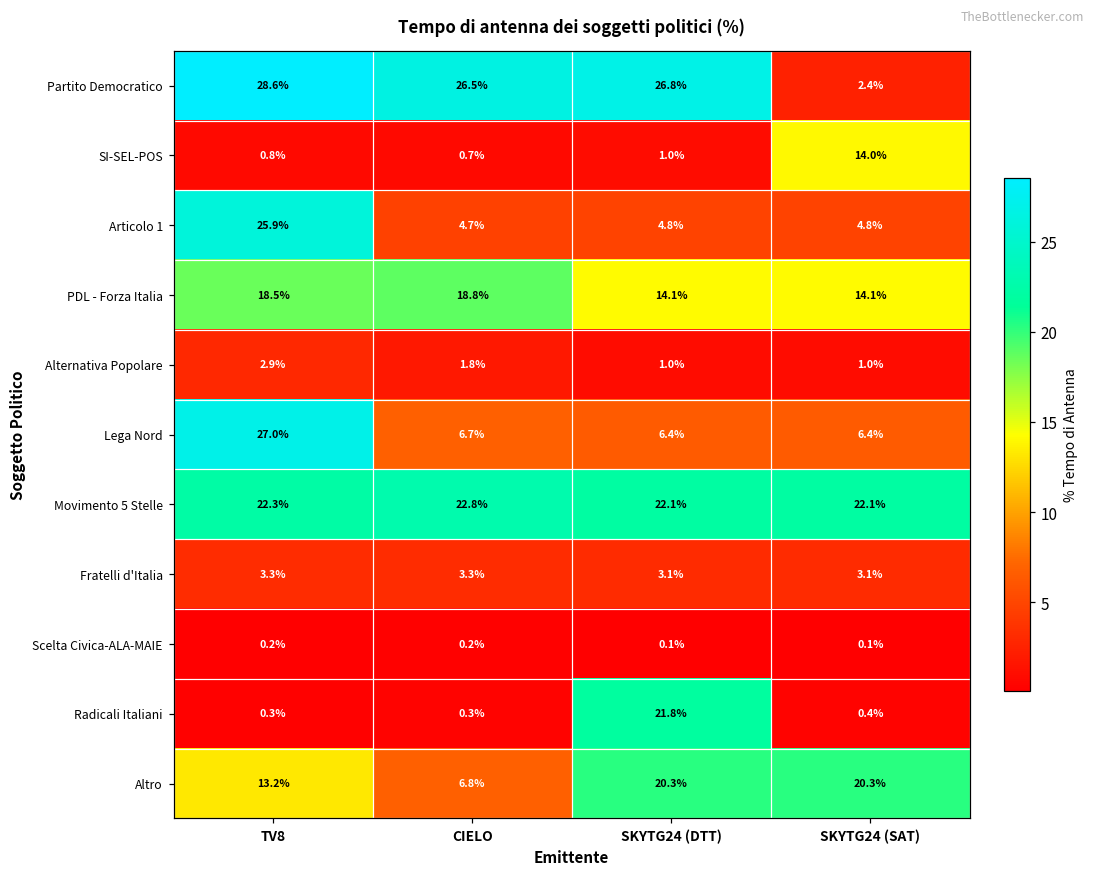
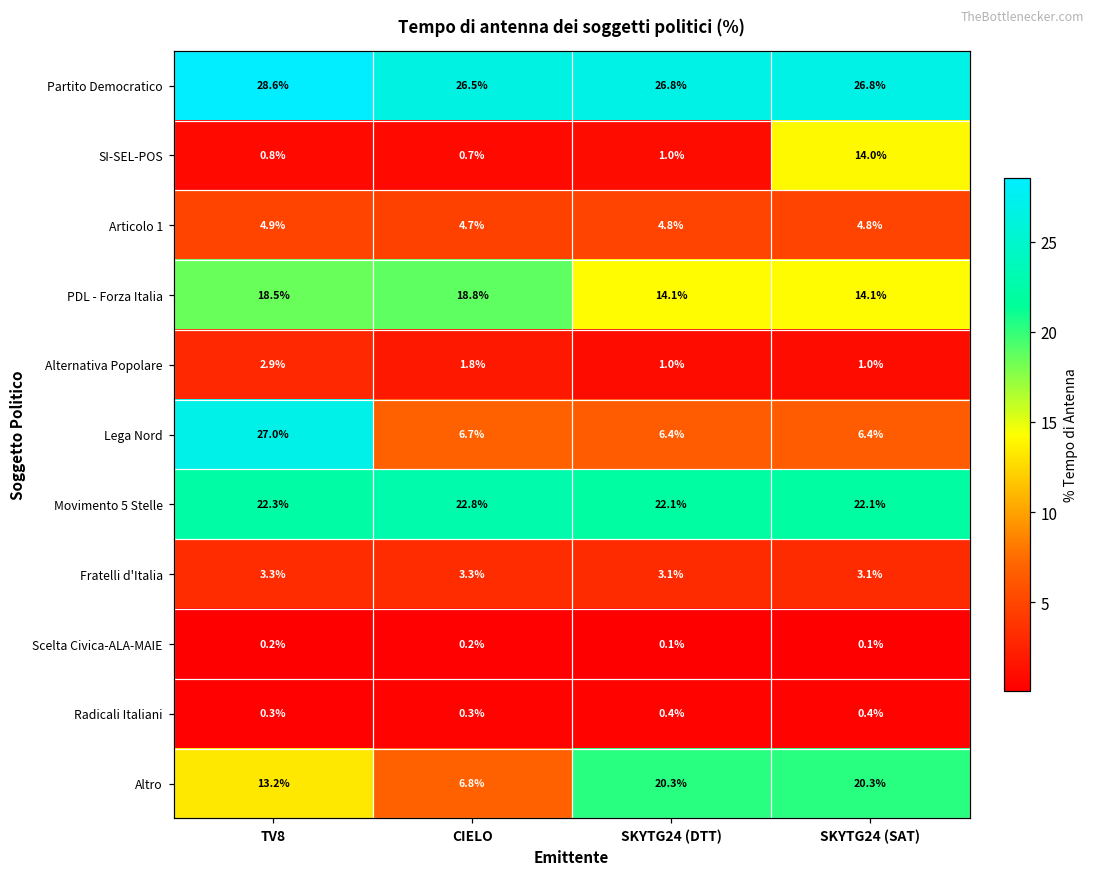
Partito Democratico, SKYTG24 (SAT): 2.4% -> 26.8%
Articolo 1, TV8: 25.9% -> 4.9%
Radicali Italiani, SKYTG24 (DTT): 21.8% -> 0.4%
